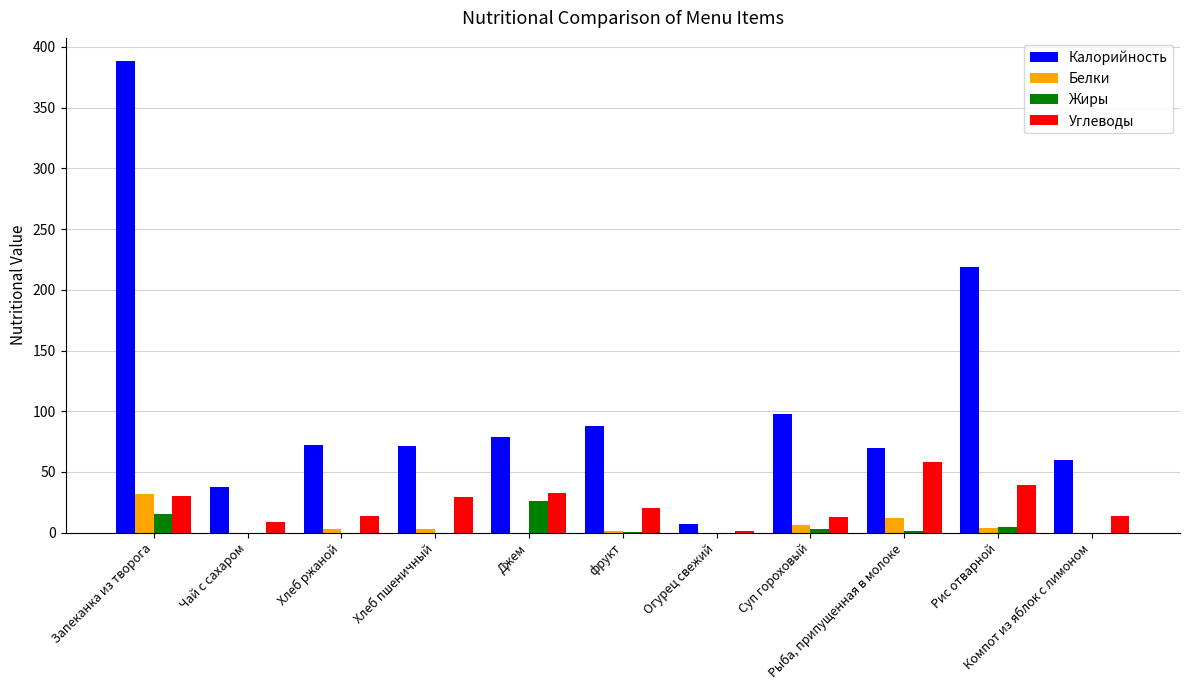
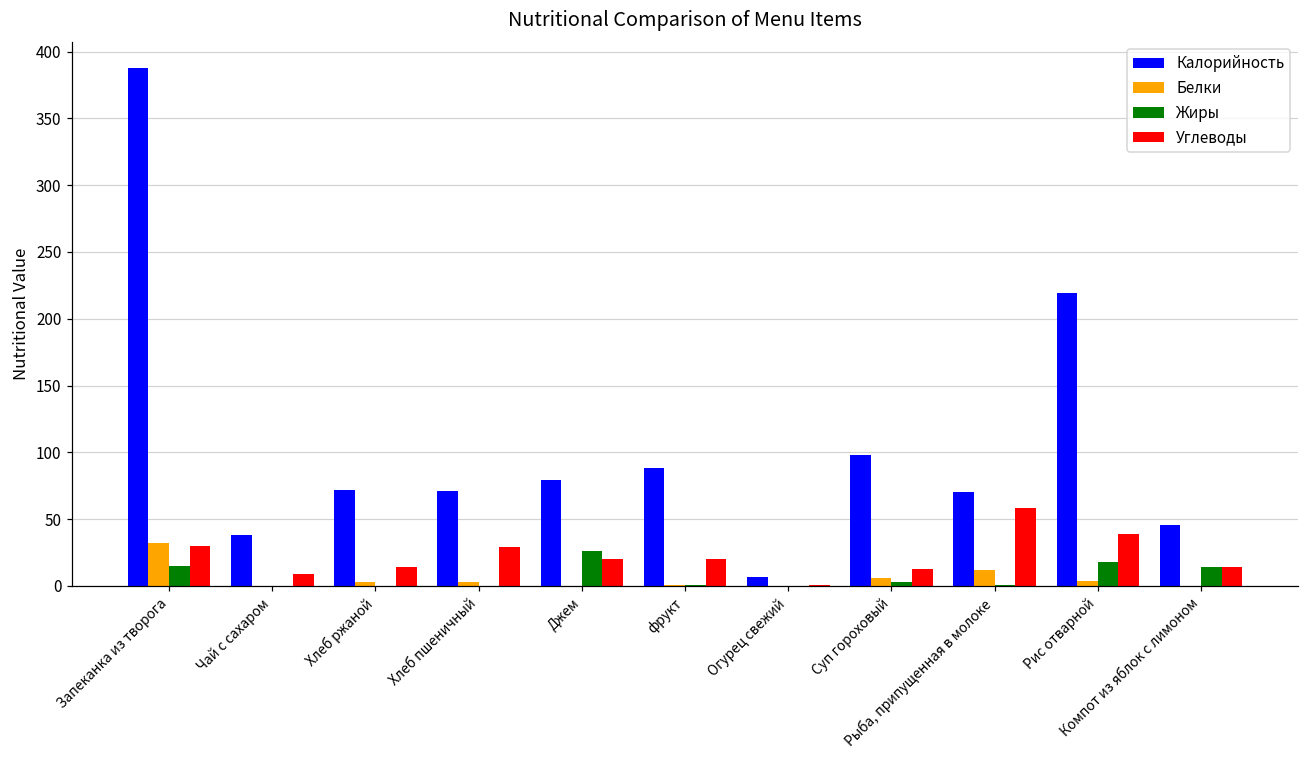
Углеводы, Джем: 33 -> 20
Жиры, Рис отварной: 5 -> 18
Калорийность, Компот из яблок с лимоном: 60 -> 46
Жиры, Компот из яблок с лимоном: 0 -> 14
